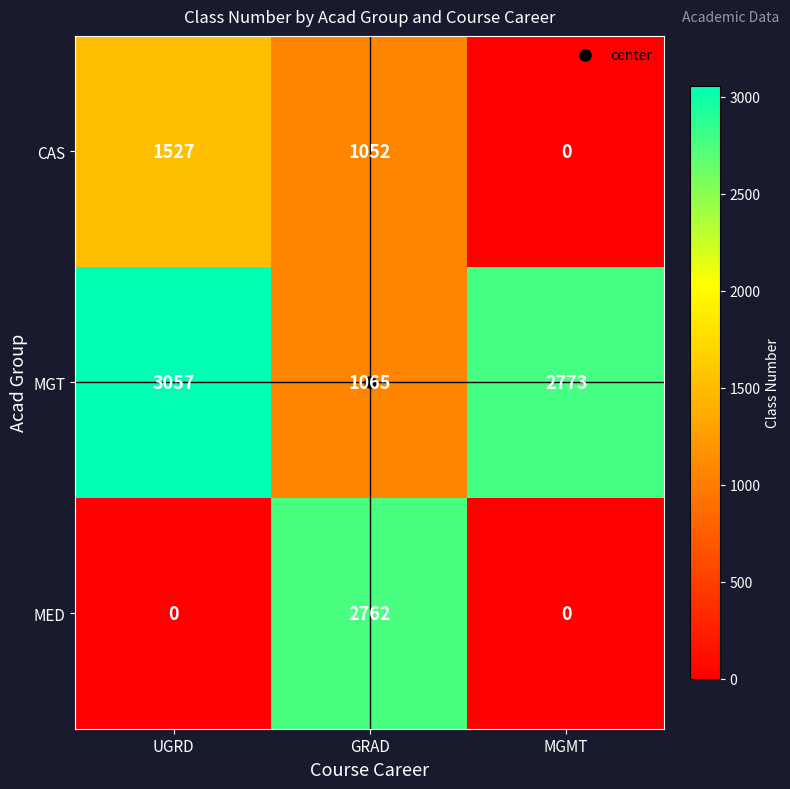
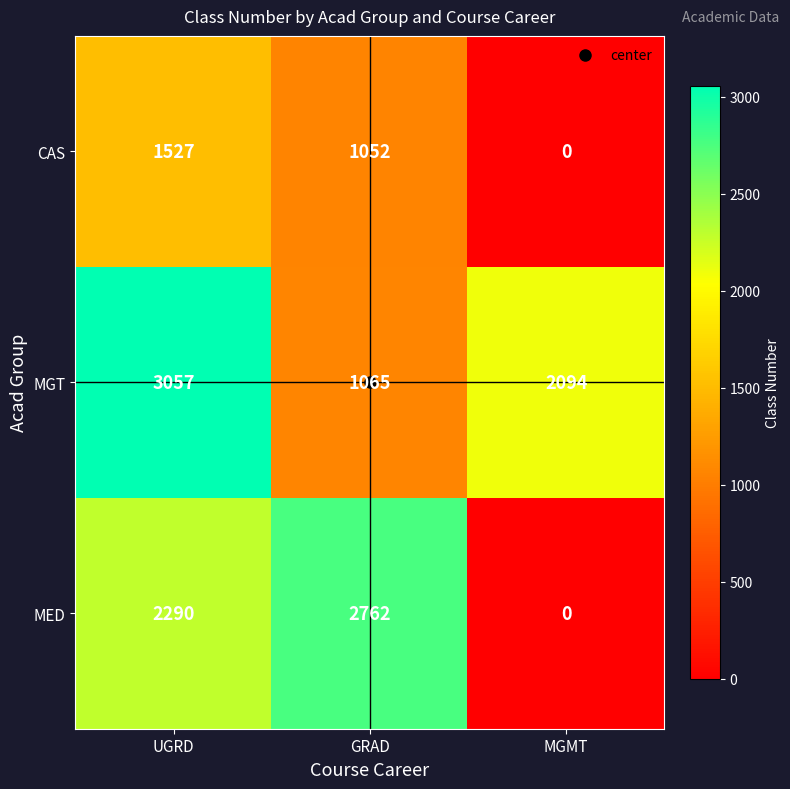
MGT, MGMT: 2773 -> 2094
MED, UGRD: 0 -> 2290
